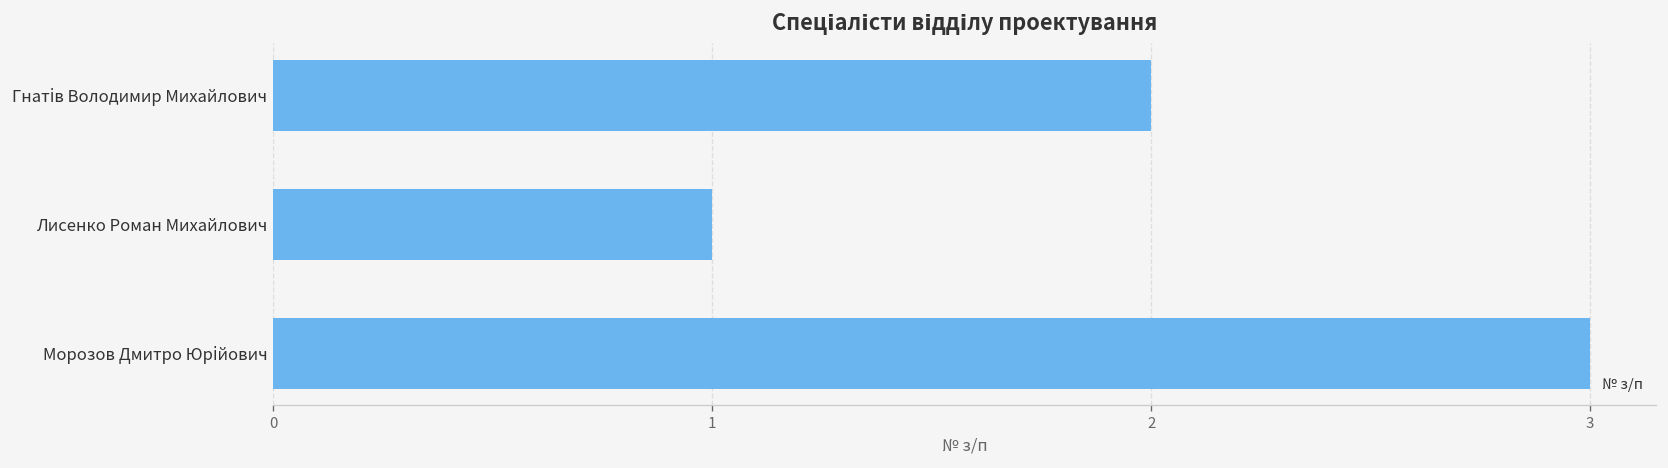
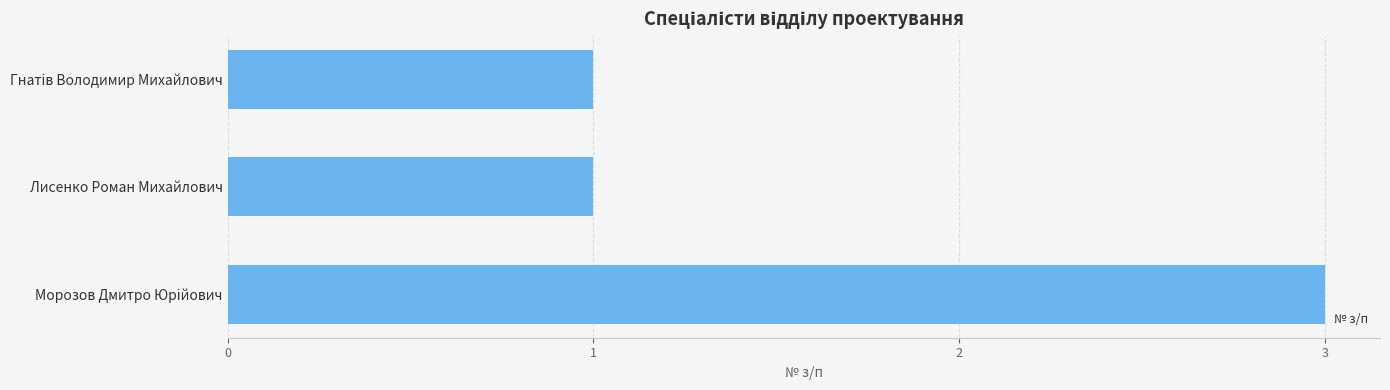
Гнатів Володимир Михайлович: 2 -> 1
